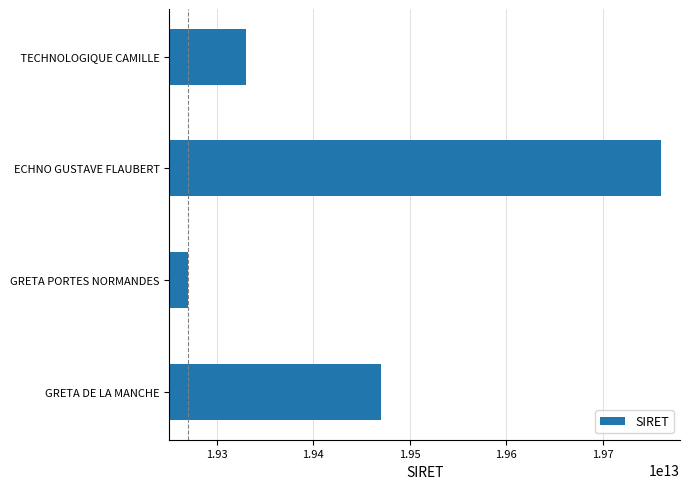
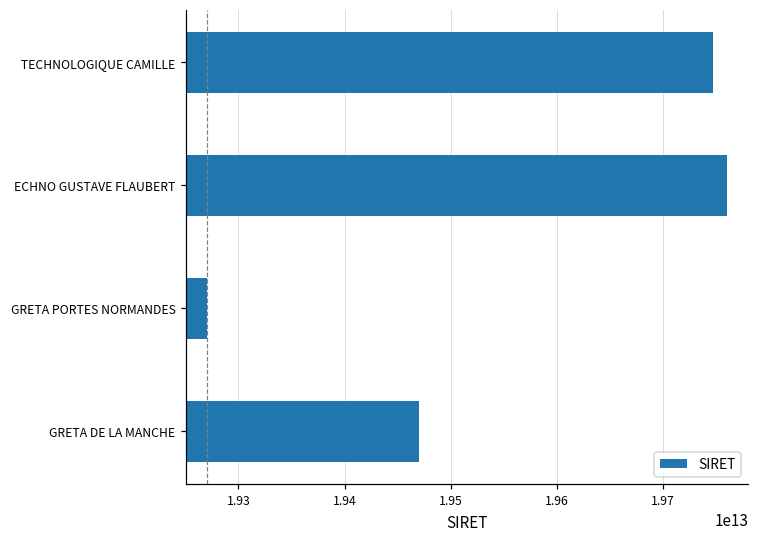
TECHNOLOGIQUE CAMILLE: 19330000000000 -> 19750000000000
